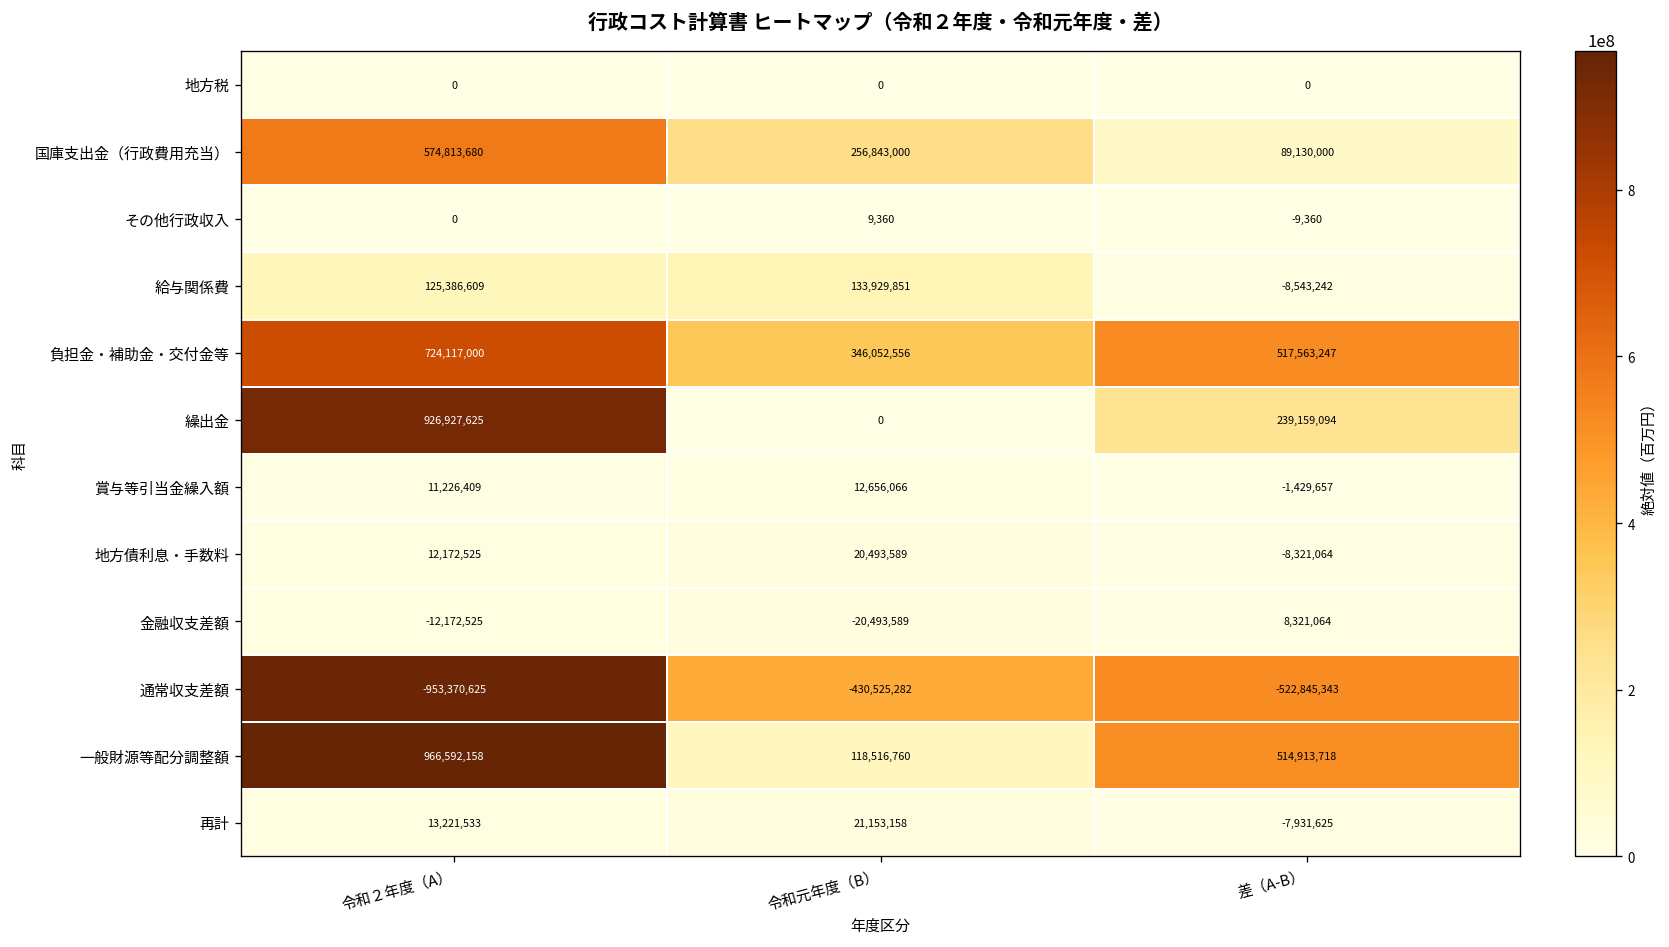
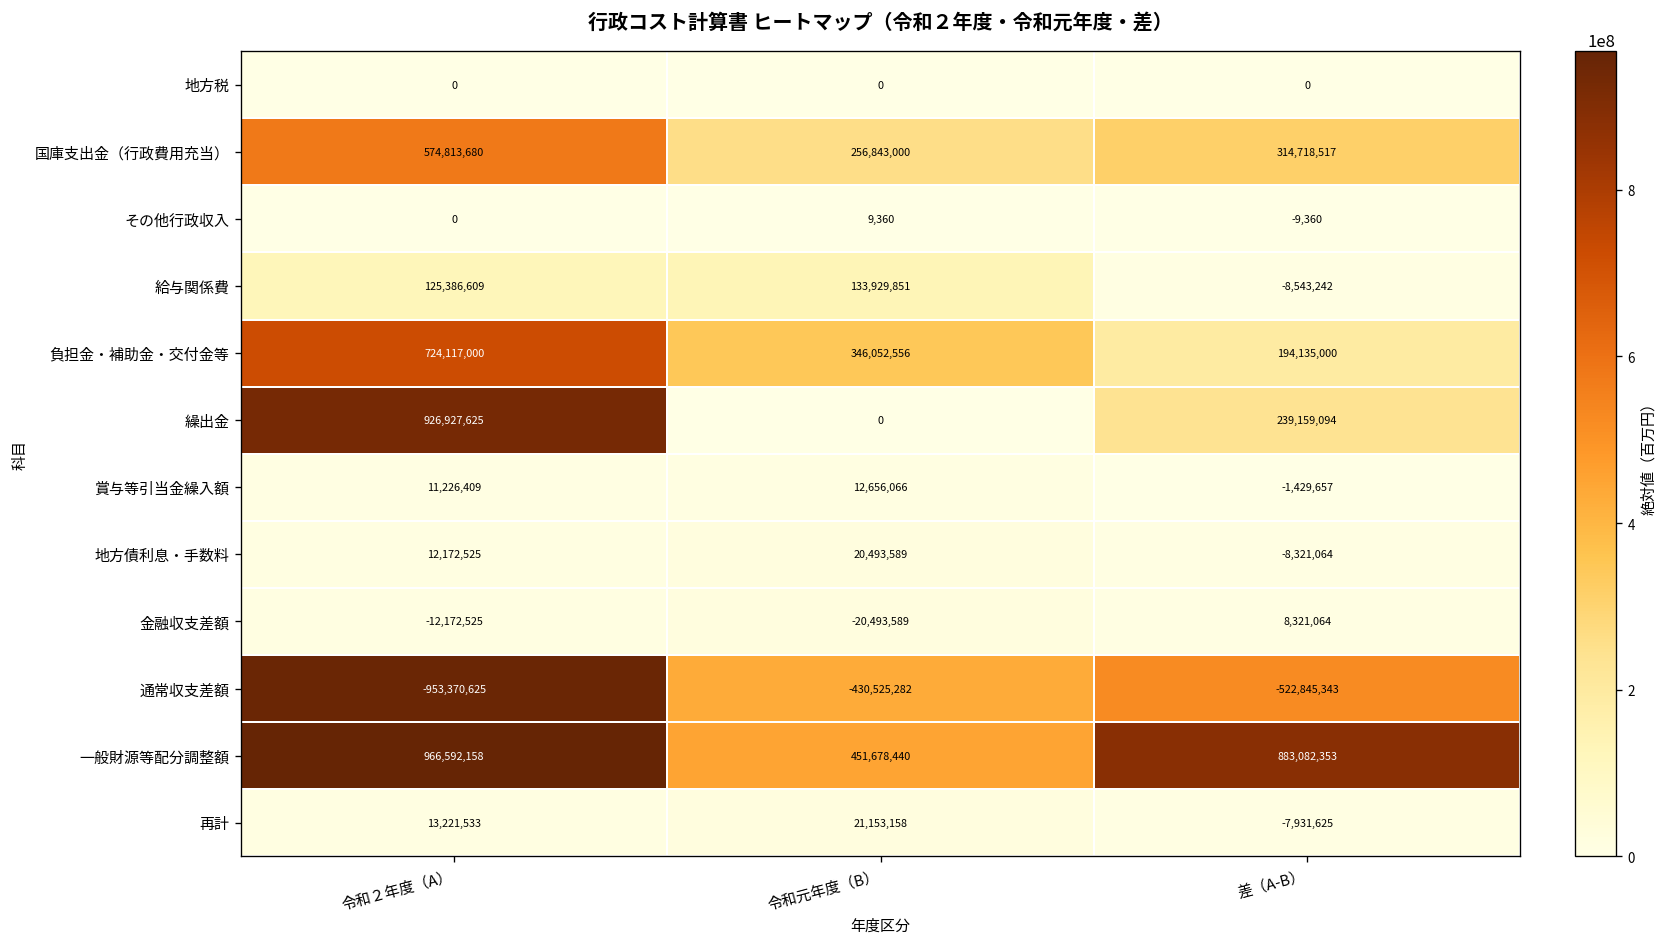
国庫支出金（行政費用充当）, 差（A-B）: 89,130,000 -> 314,718,517
負担金・補助金・交付金等, 差（A-B）: 517,563,247 -> 194,135,000
一般財源等配分調整額, 令和元年度（B）: 118,516,760 -> 451,678,440
一般財源等配分調整額, 差（A-B）: 514,913,718 -> 883,082,353
